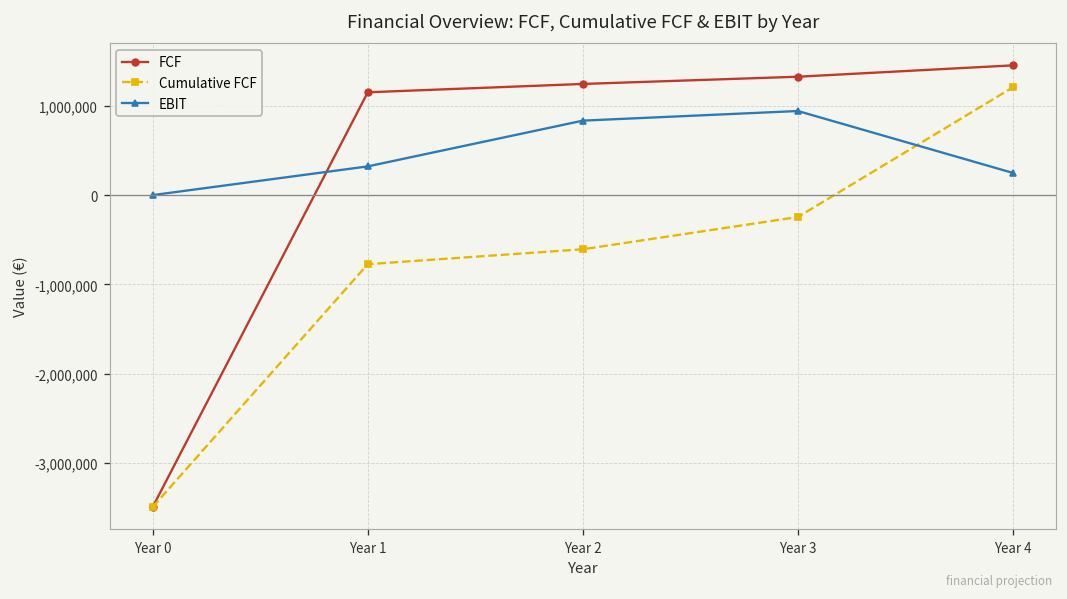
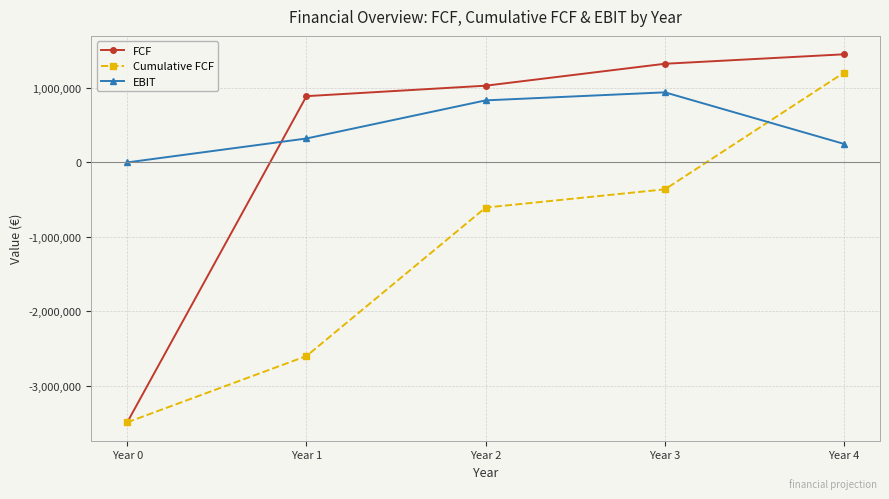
FCF, Year 1: 1,200,000 -> 900,000
Cumulative FCF, Year 1: -800,000 -> -2,600,000
FCF, Year 2: 1,200,000 -> 1,000,000
Cumulative FCF, Year 3: -200,000 -> -400,000
